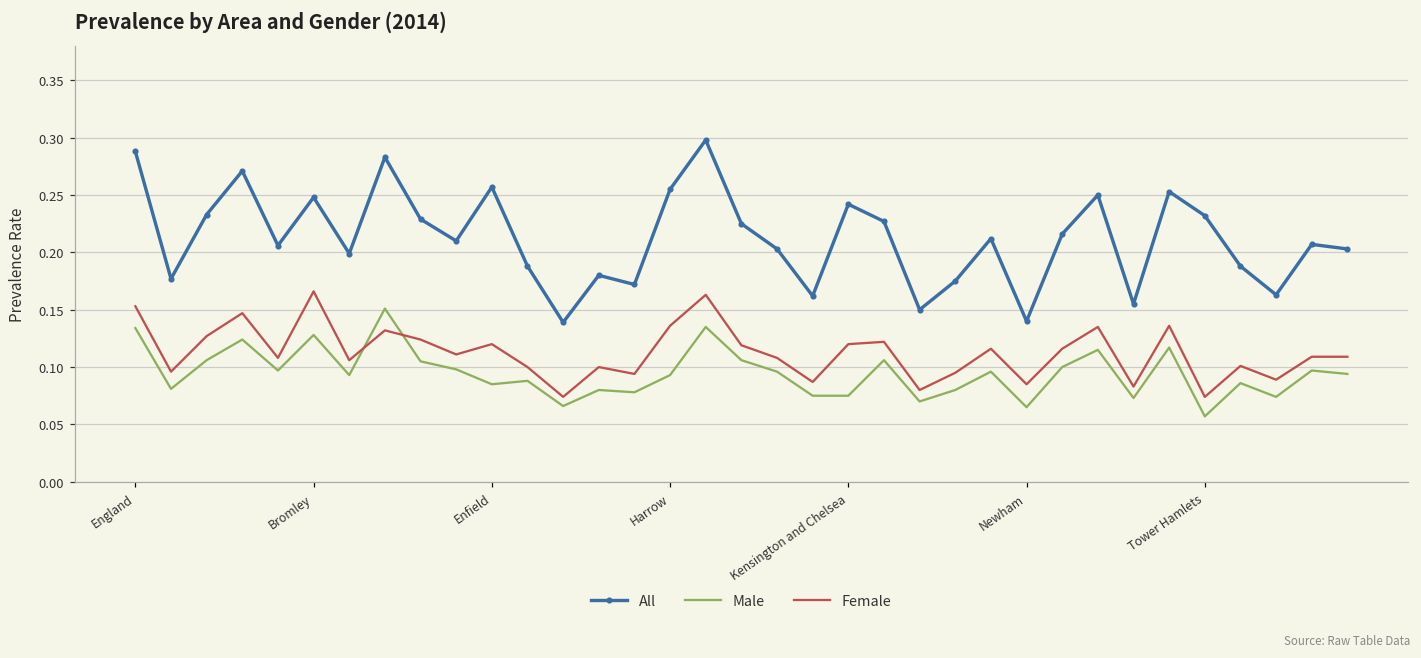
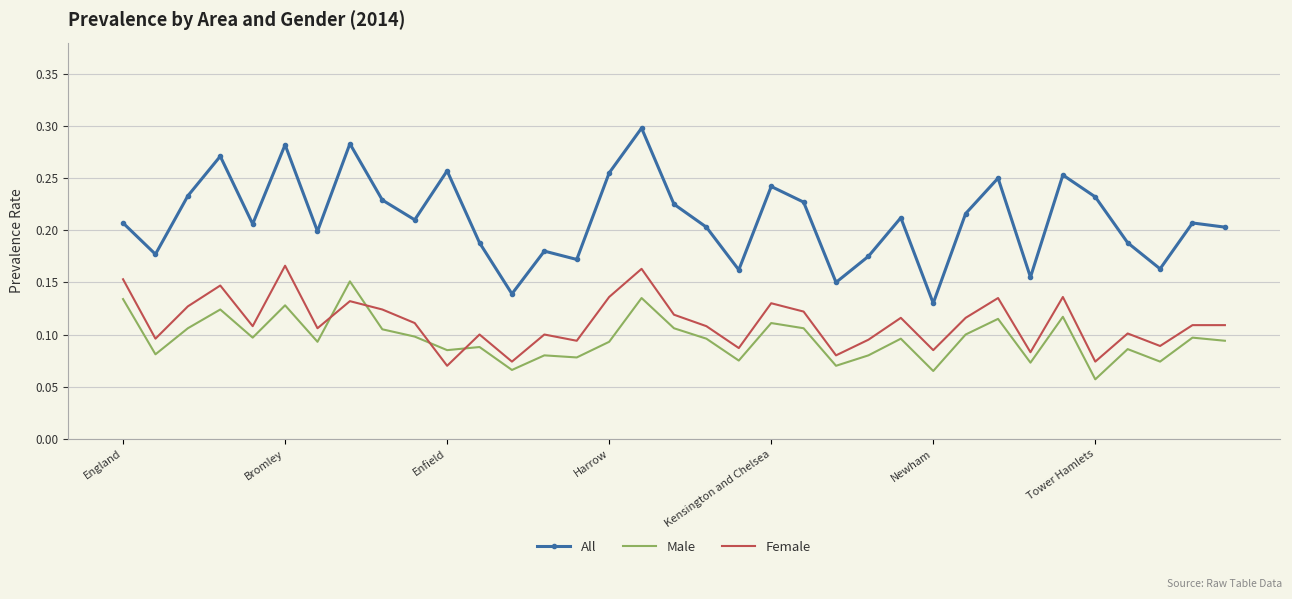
All, England: 0.288 -> 0.207
All, Bromley: 0.248 -> 0.282
Female, Enfield: 0.12 -> 0.07
Male, Kensington and Chelsea: 0.075 -> 0.111
Female, Kensington and Chelsea: 0.12 -> 0.13
All, Newham: 0.14 -> 0.13
